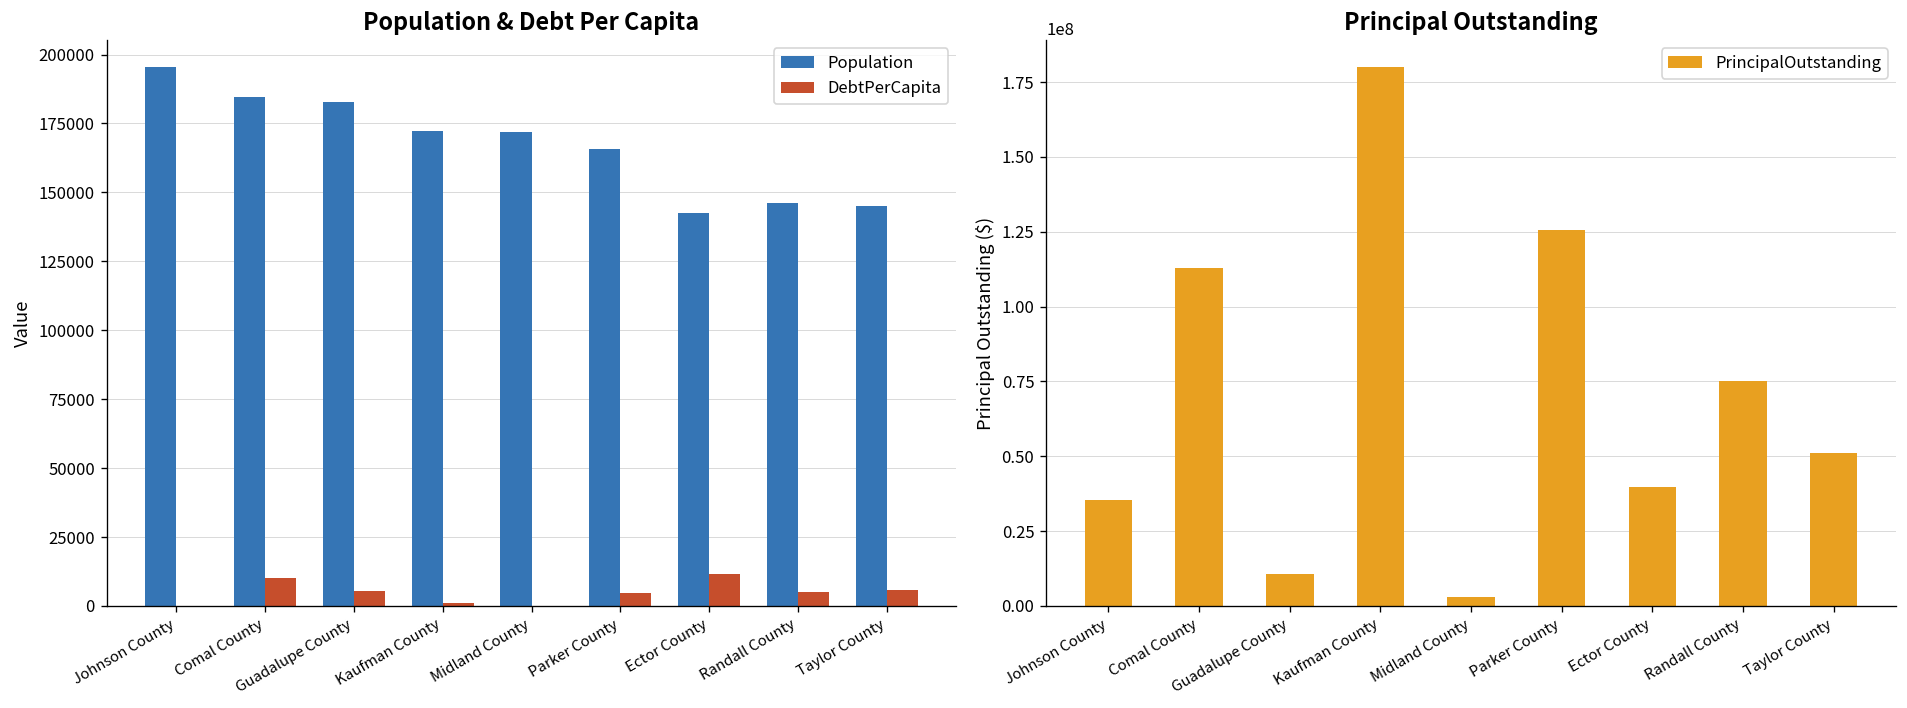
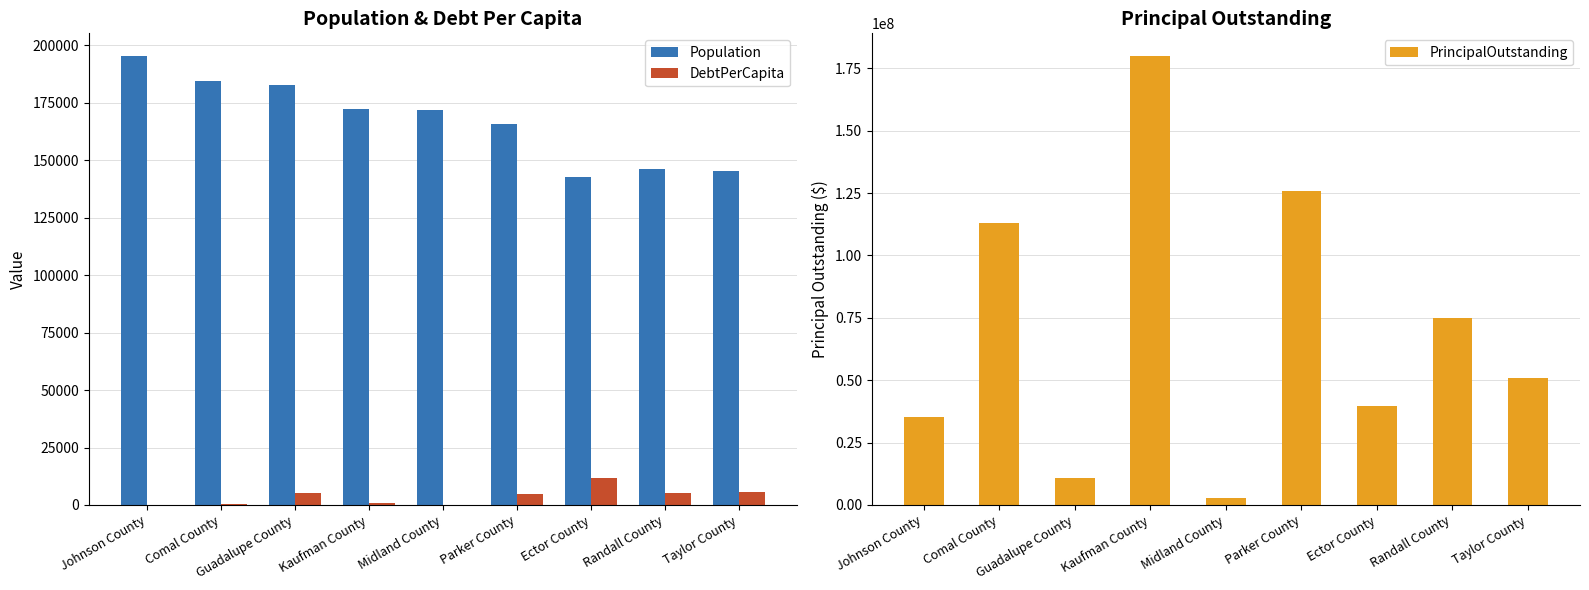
Population & Debt Per Capita, DebtPerCapita, Comal County: 10000 -> 1000
